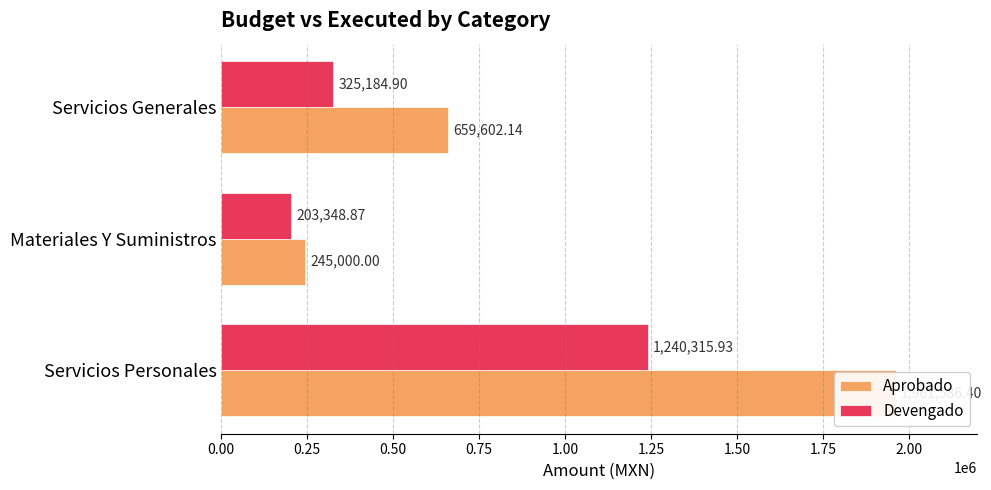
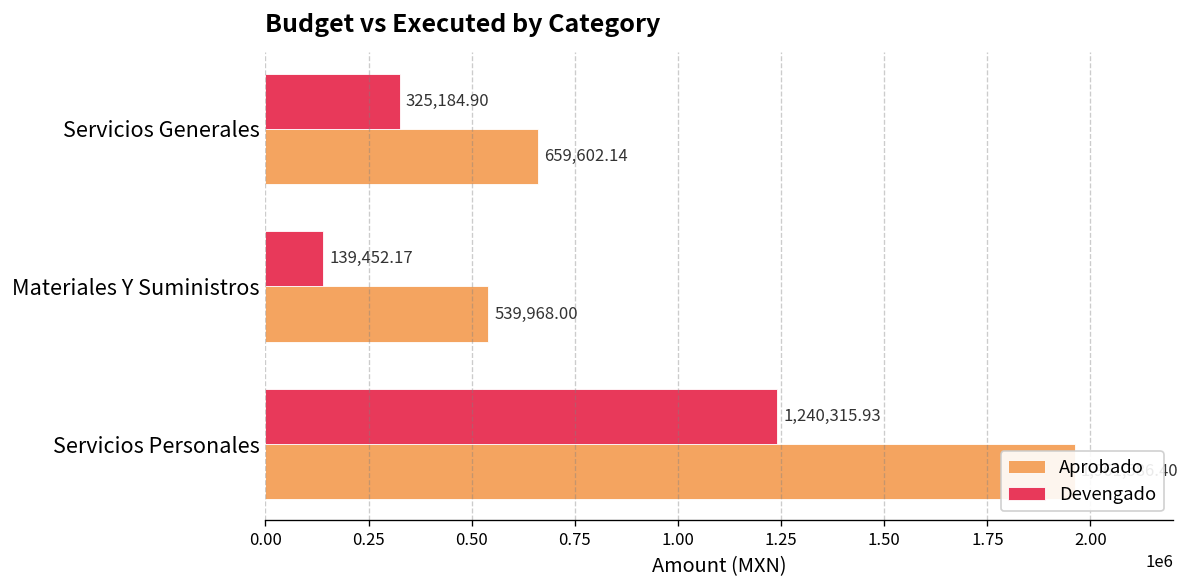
Devengado, Materiales Y Suministros: 203,348.87 -> 139,452.17
Aprobado, Materiales Y Suministros: 245,000.00 -> 539,968.00
